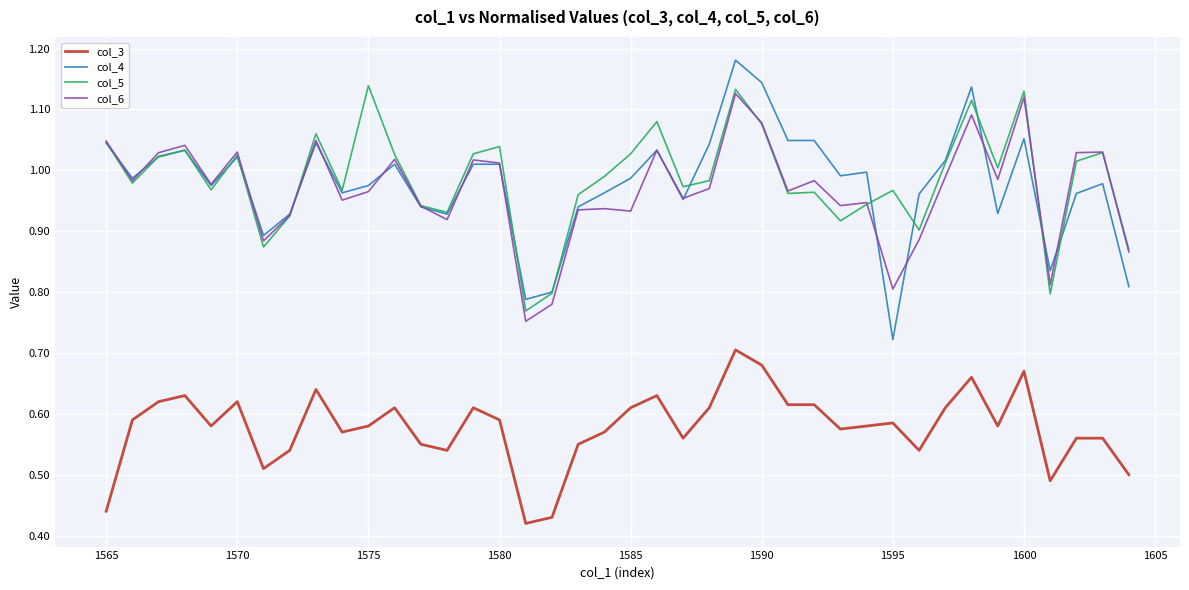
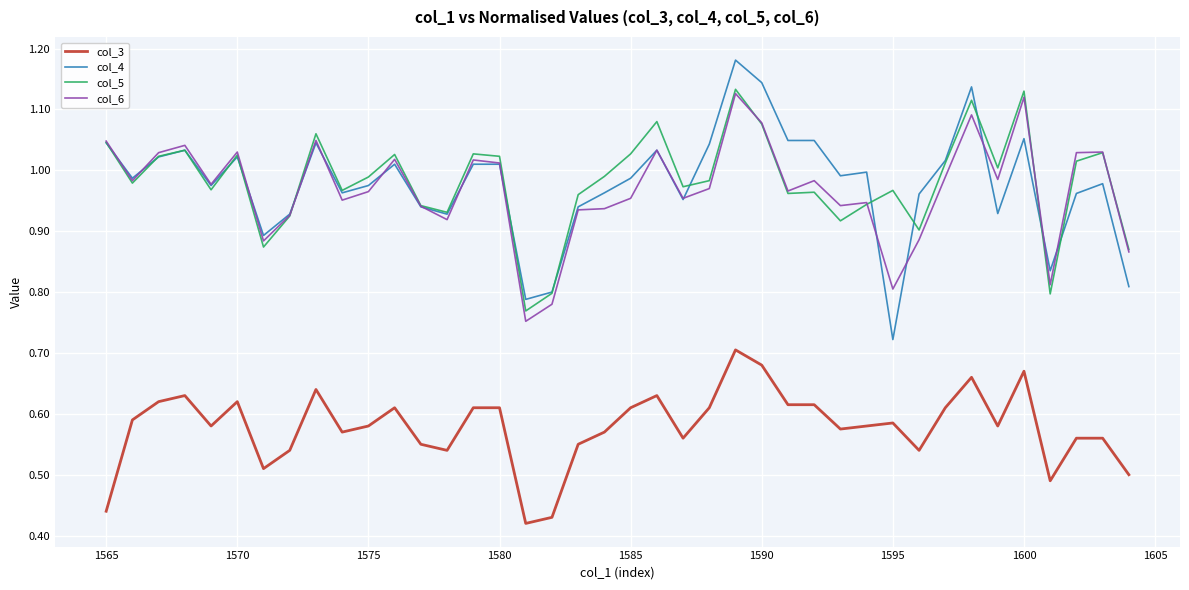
col_5, 1575: 1.14 -> 0.99
col_3, 1580: 0.59 -> 0.61
col_5, 1580: 1.04 -> 1.02
col_6, 1585: 0.93 -> 0.95
